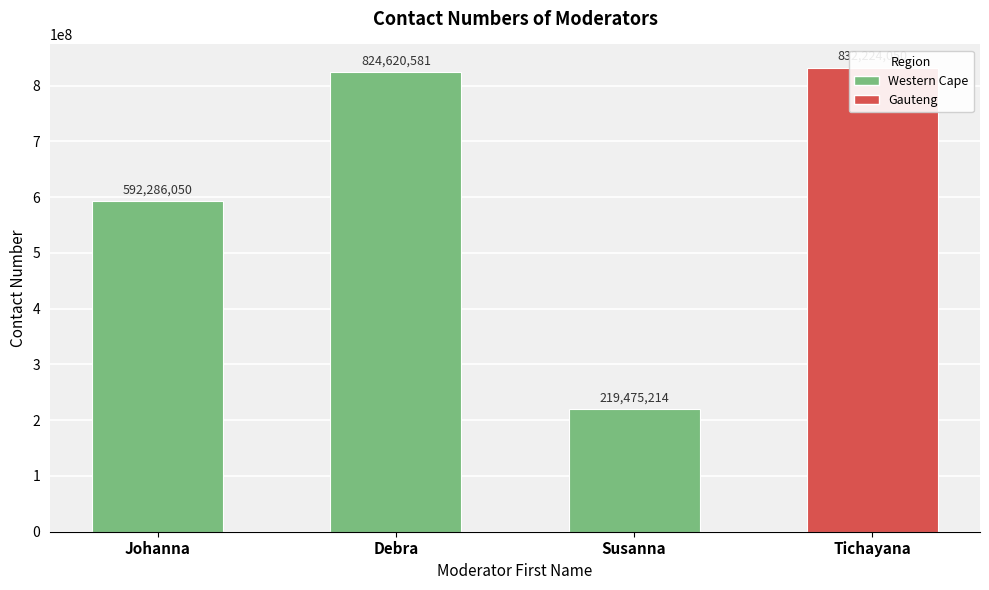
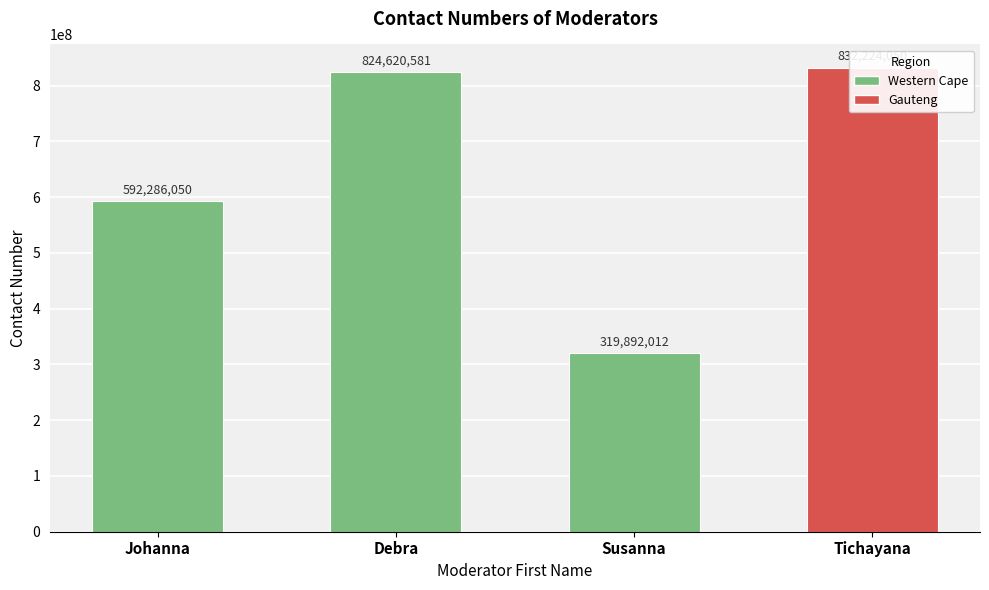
Susanna: 219,475,214 -> 319,892,012
